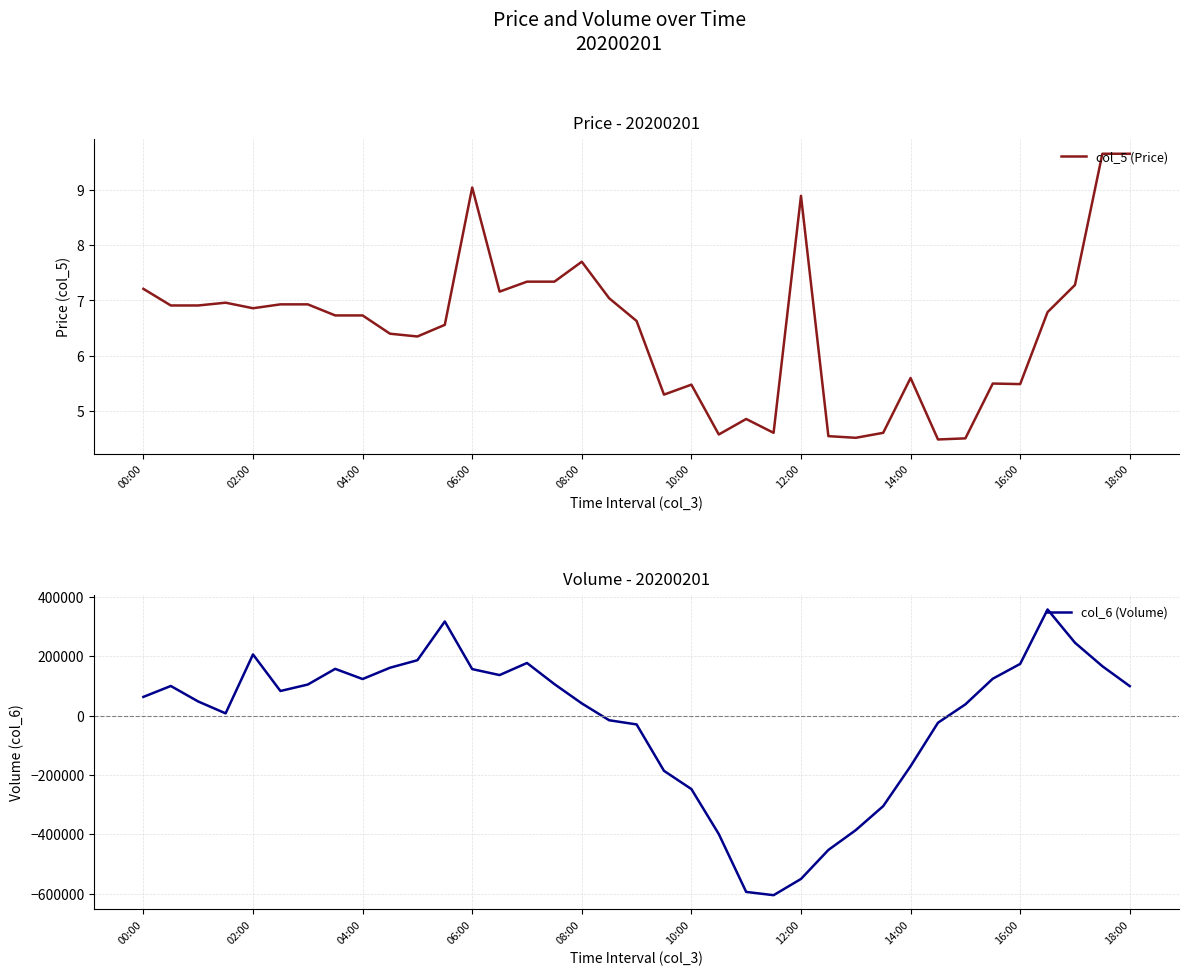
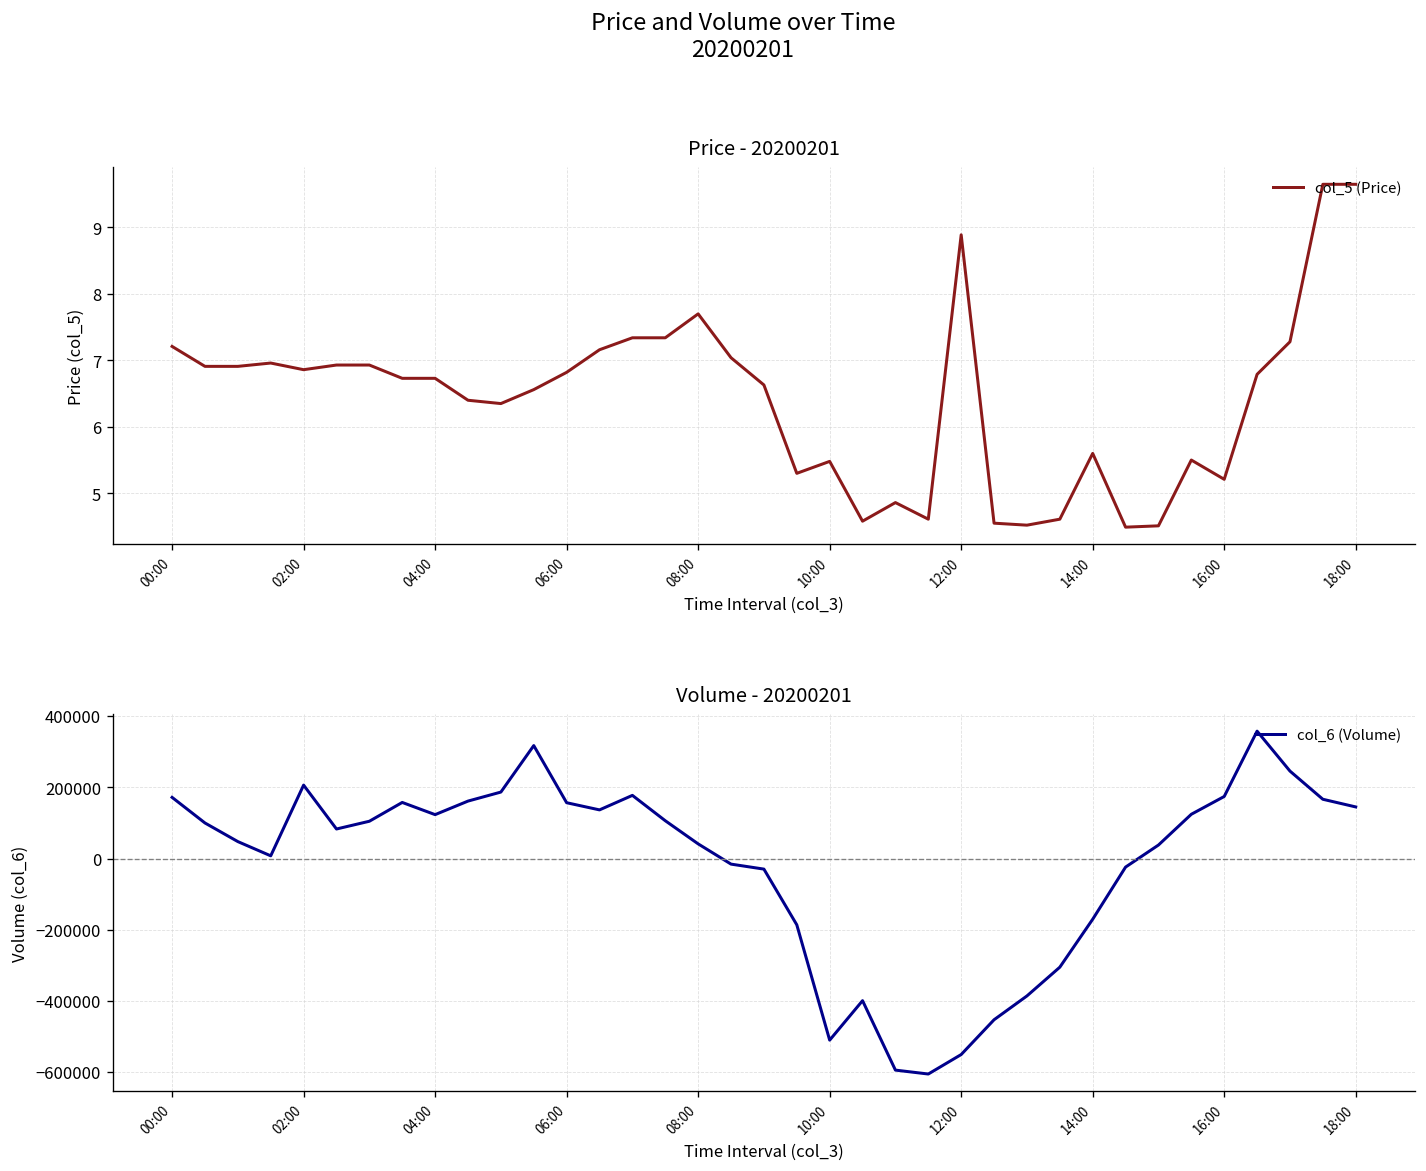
Price - 20200201, 06:00: 9.0 -> 6.8
Price - 20200201, 16:00: 5.5 -> 5.2
Volume - 20200201, 00:00: 60000 -> 170000
Volume - 20200201, 10:00: -250000 -> -510000
Volume - 20200201, 18:00: 100000 -> 140000
